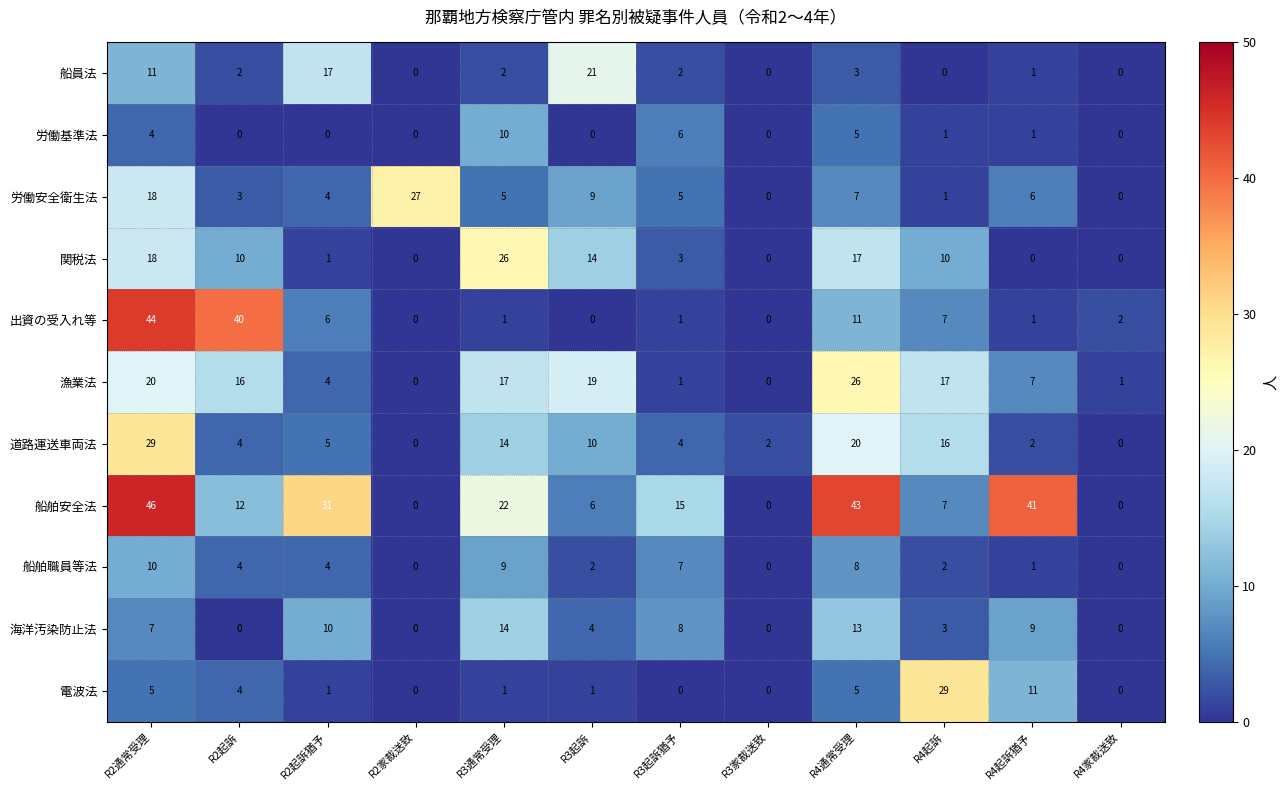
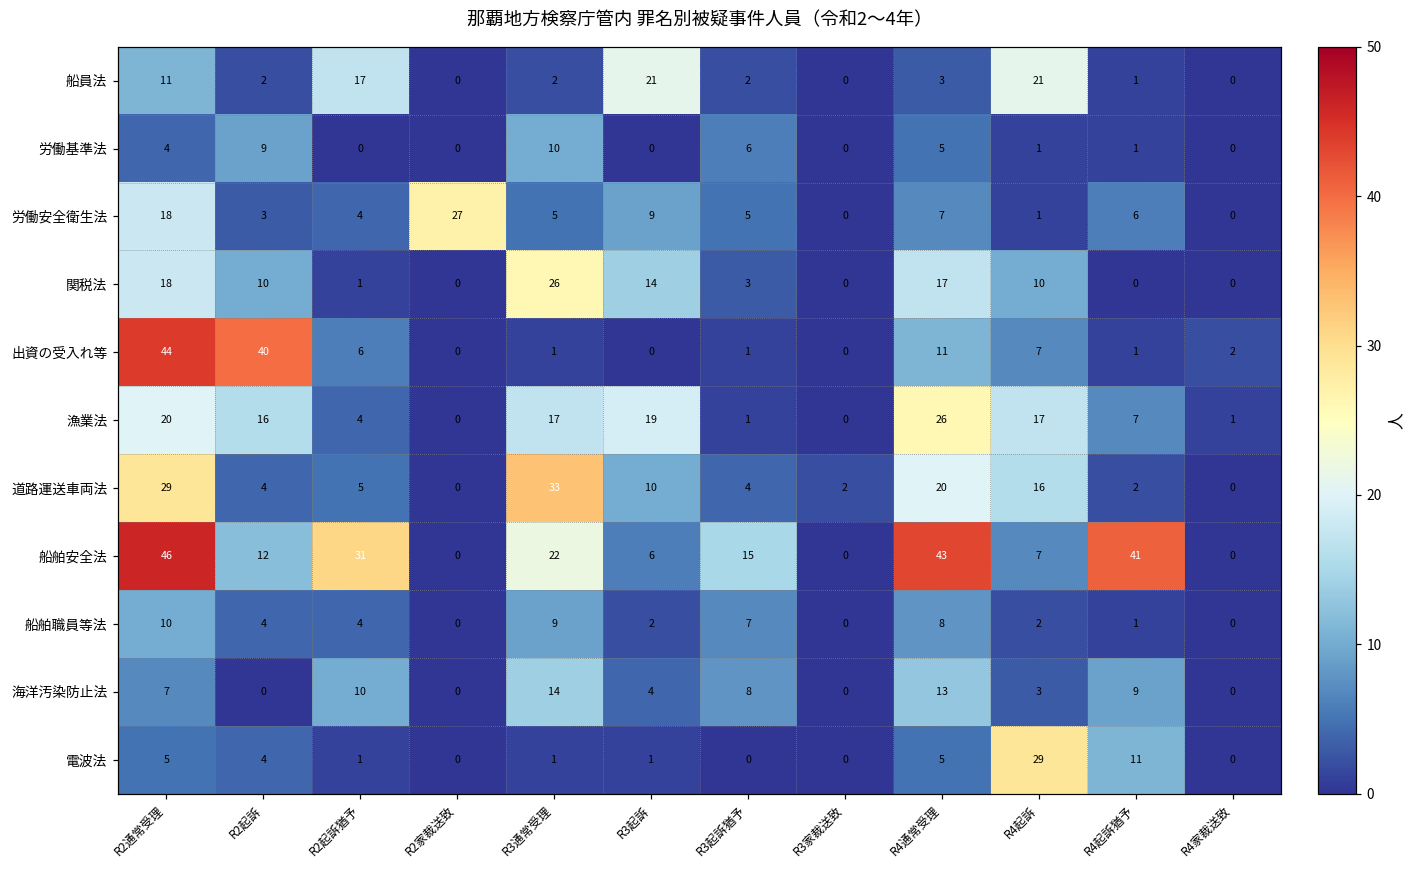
船員法, R4起訴: 0 -> 21
労働基準法, R2起訴: 0 -> 9
道路運送車両法, R3通常受理: 14 -> 33
